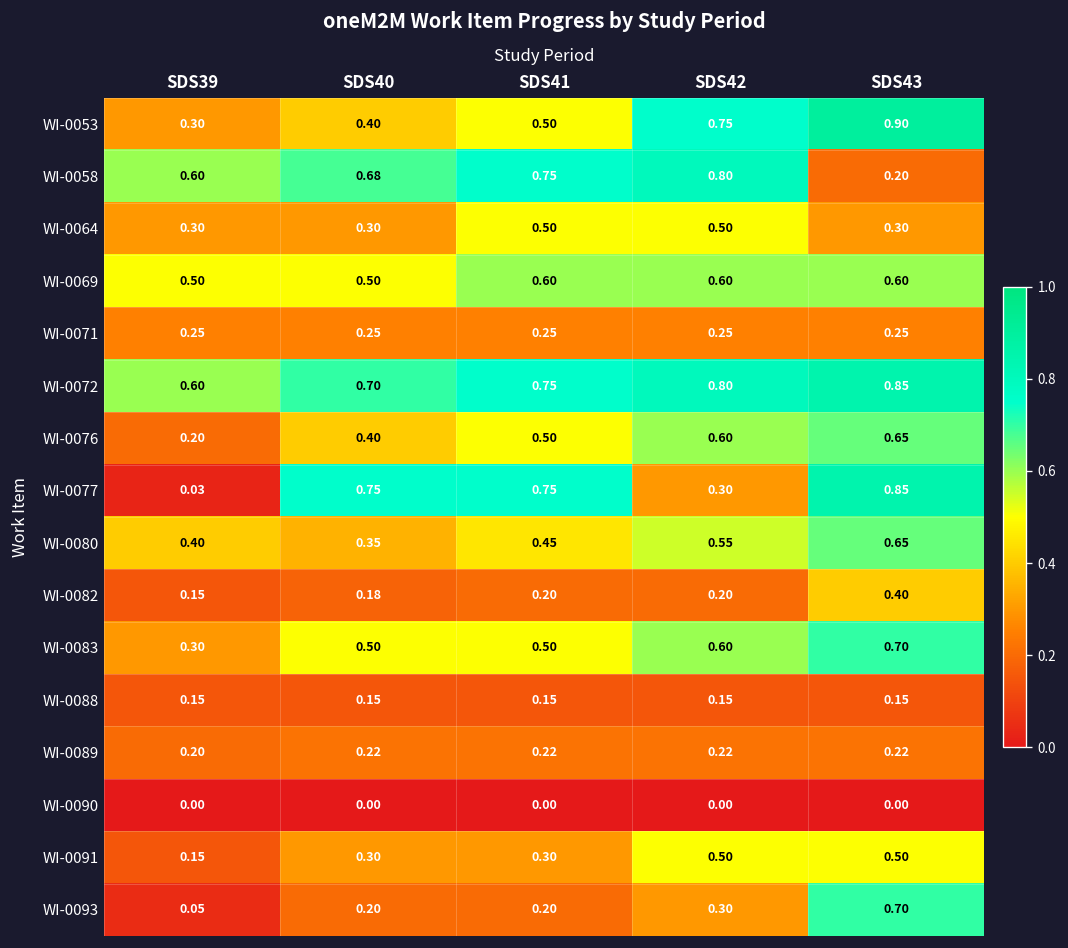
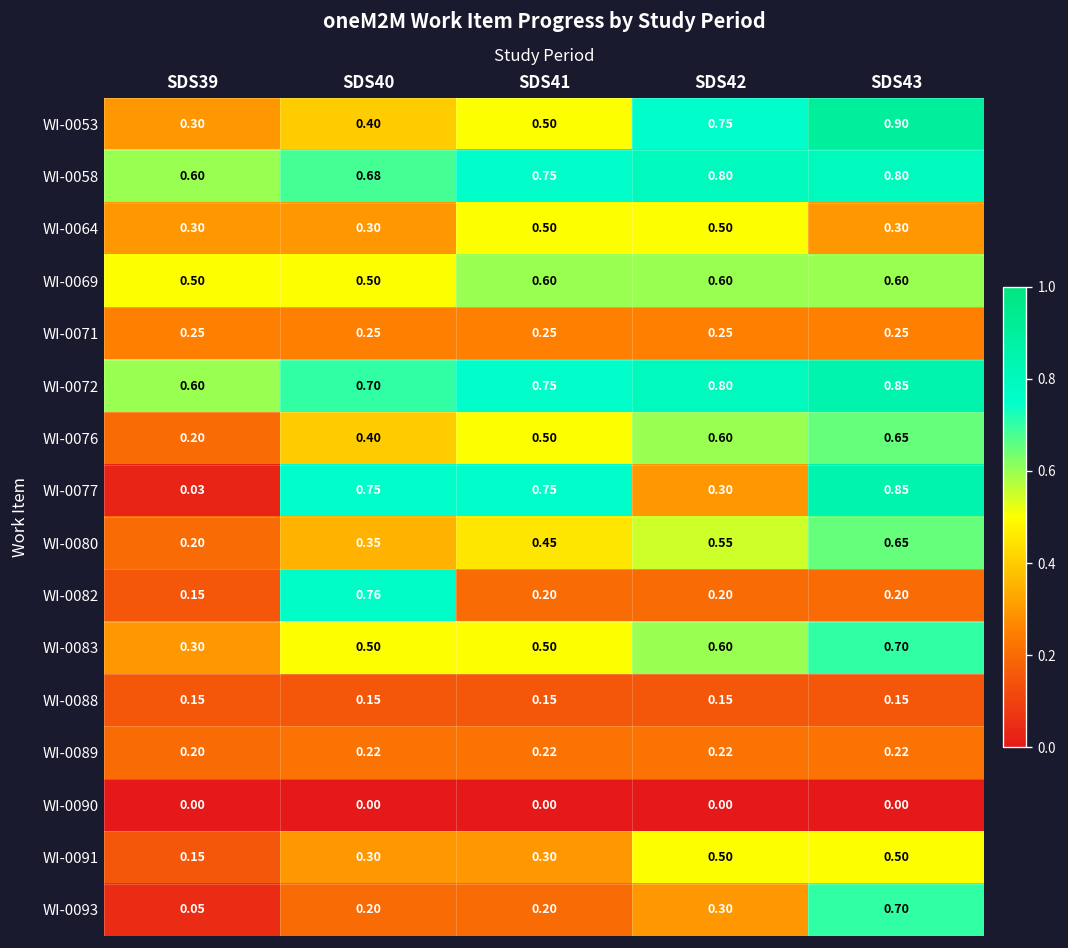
WI-0058, SDS43: 0.20 -> 0.80
WI-0080, SDS39: 0.40 -> 0.20
WI-0082, SDS40: 0.18 -> 0.76
WI-0082, SDS43: 0.40 -> 0.20
